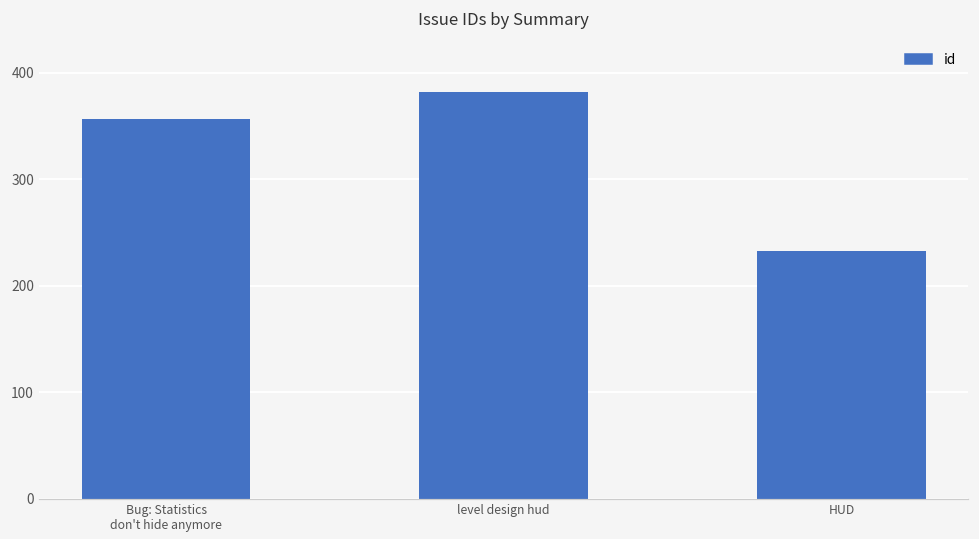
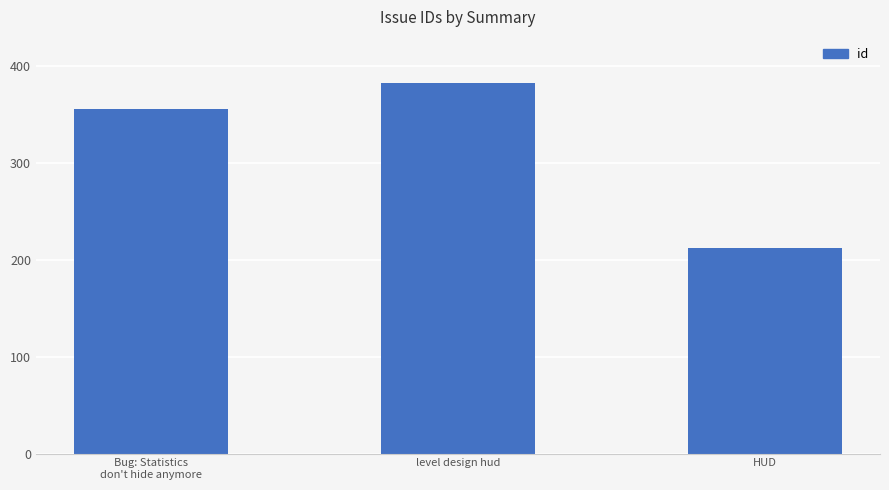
HUD: 230 -> 210
